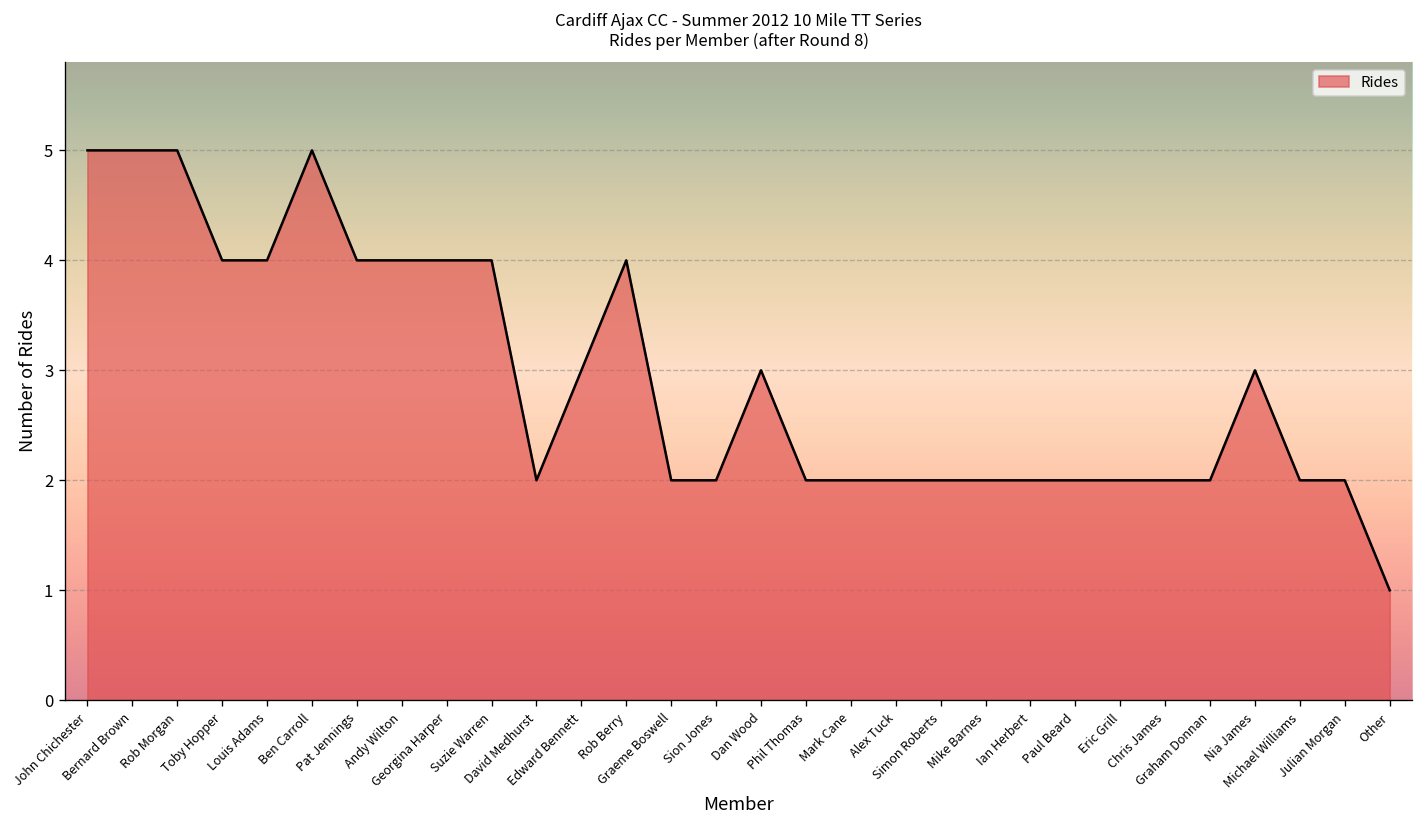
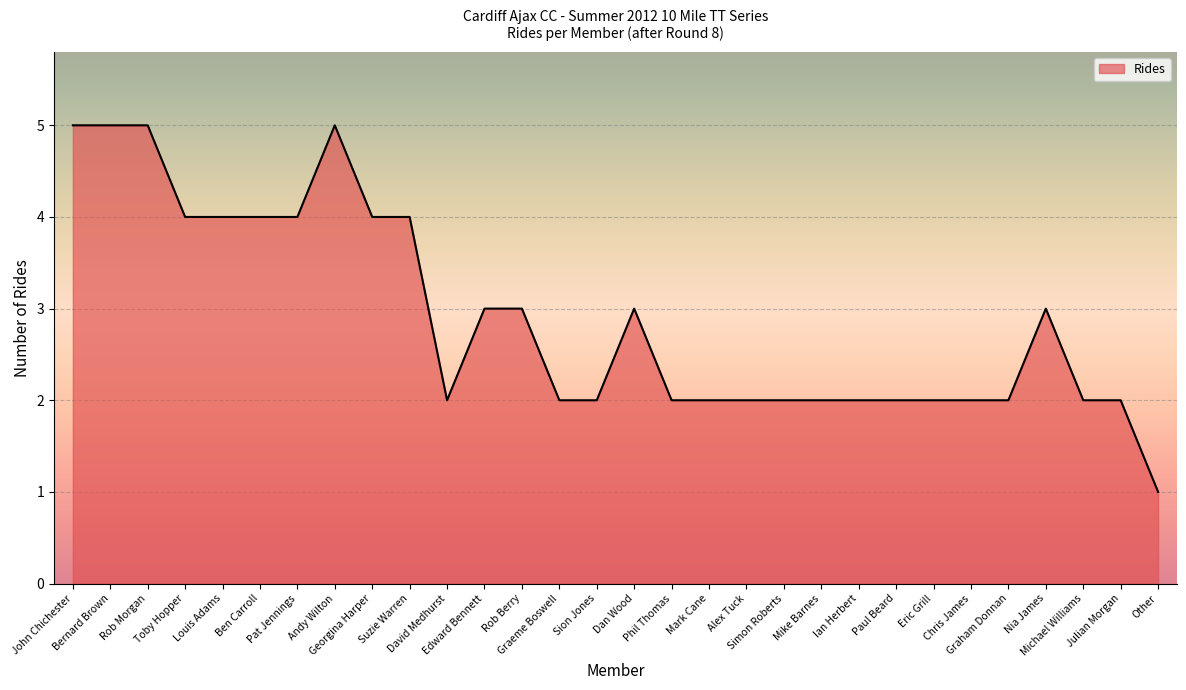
Ben Carroll: 5 -> 4
Andy Wilton: 4 -> 5
Rob Berry: 4 -> 3
